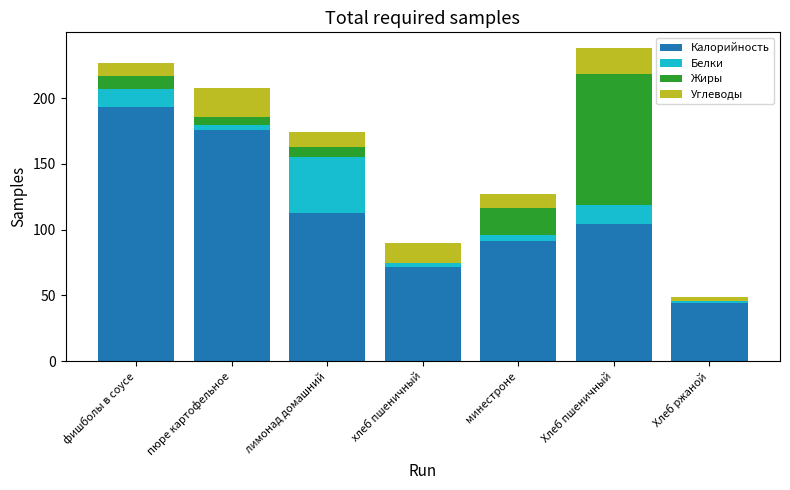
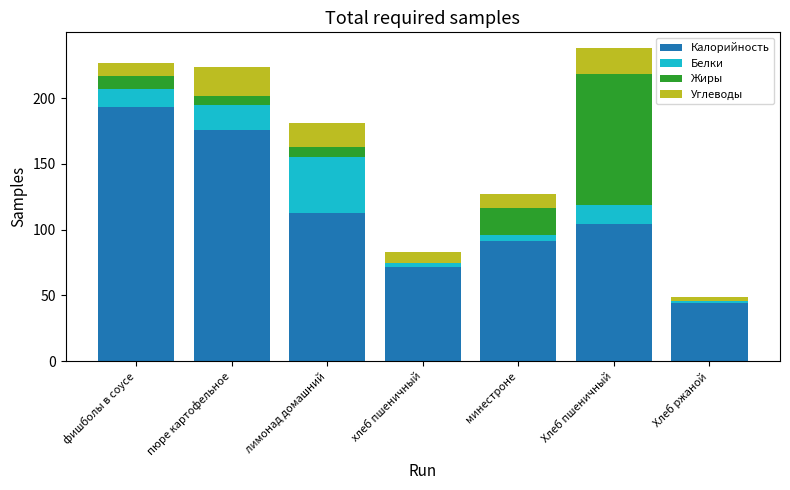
Белки, пюре картофельное: 3 -> 19
Углеводы, лимонад домашний: 11 -> 18
Углеводы, хлеб пшеничный: 15 -> 8
